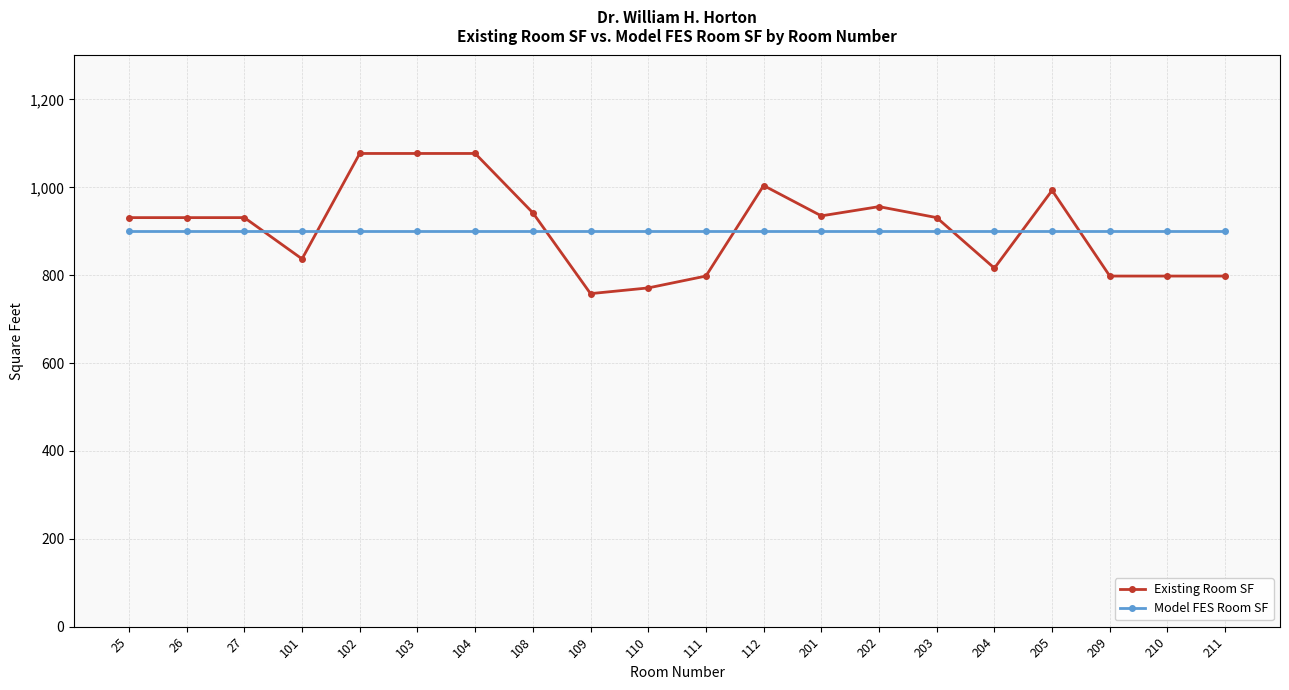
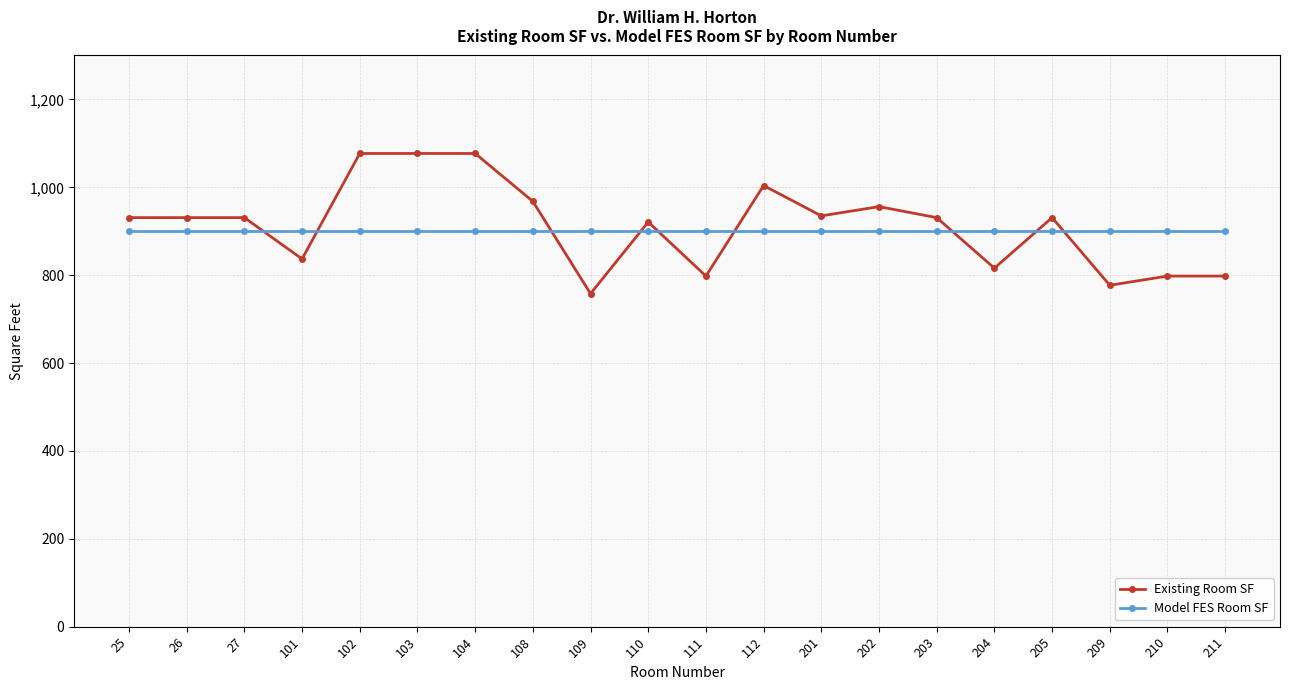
Existing Room SF, 108: 940 -> 970
Existing Room SF, 110: 770 -> 920
Existing Room SF, 205: 990 -> 930
Existing Room SF, 209: 800 -> 780
